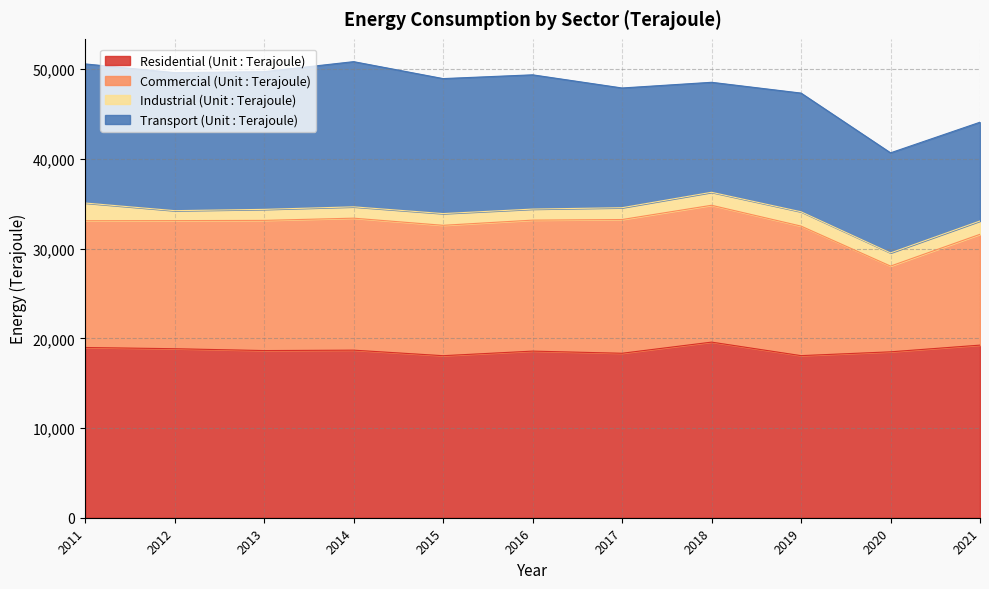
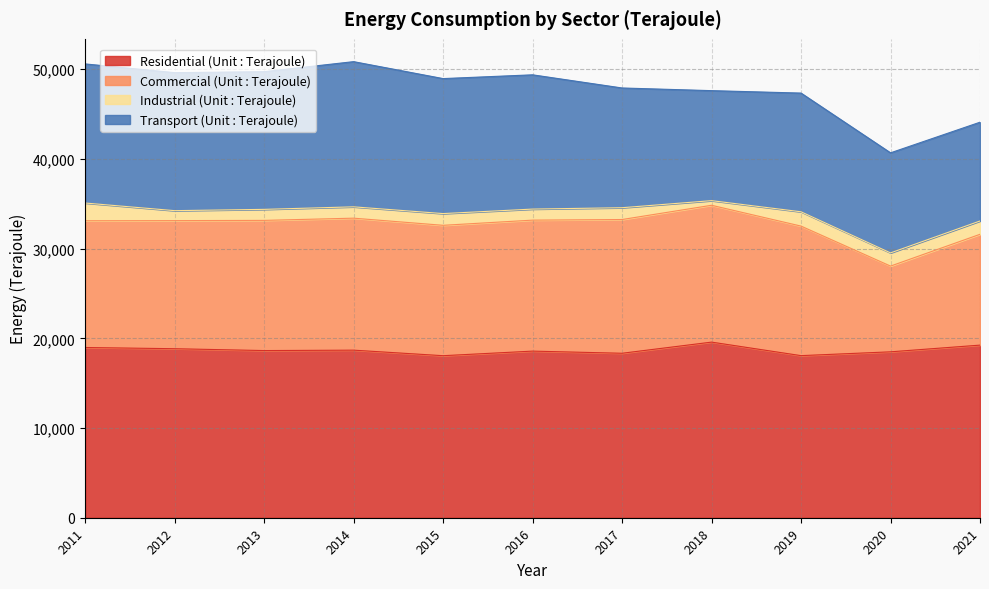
Industrial (Unit : Terajoule), 2018: 1,400 -> 500
